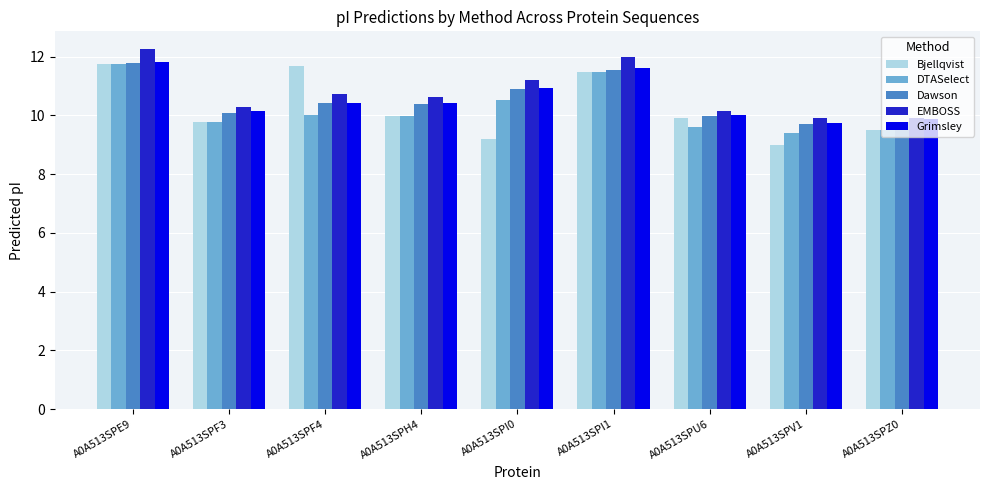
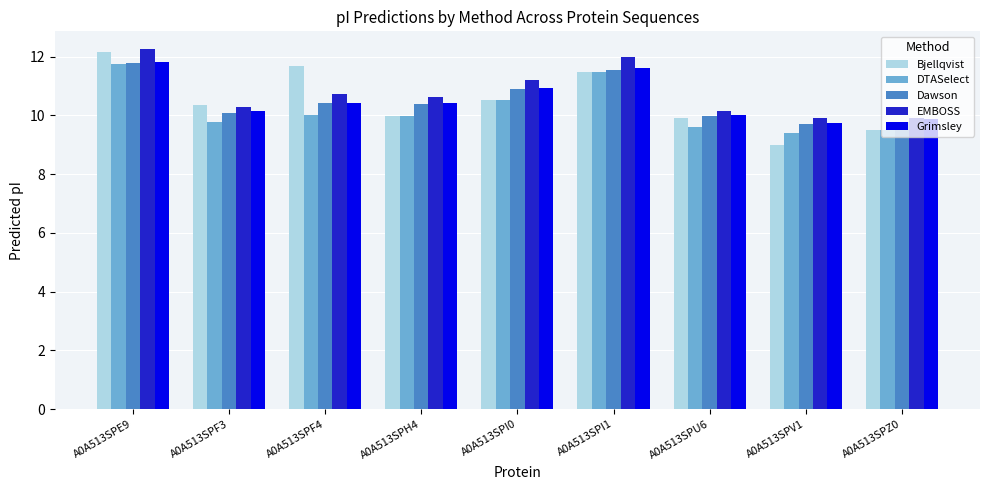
Bjellqvist, A0A513SPE9: 11.7 -> 12.2
Bjellqvist, A0A513SPF3: 9.8 -> 10.4
Bjellqvist, A0A513SPI0: 9.2 -> 10.5
